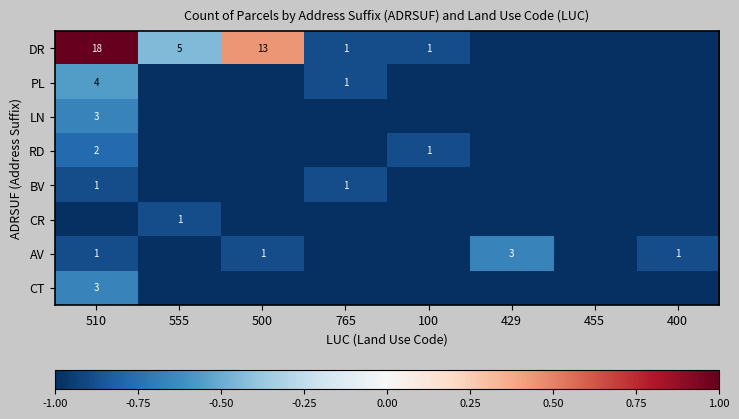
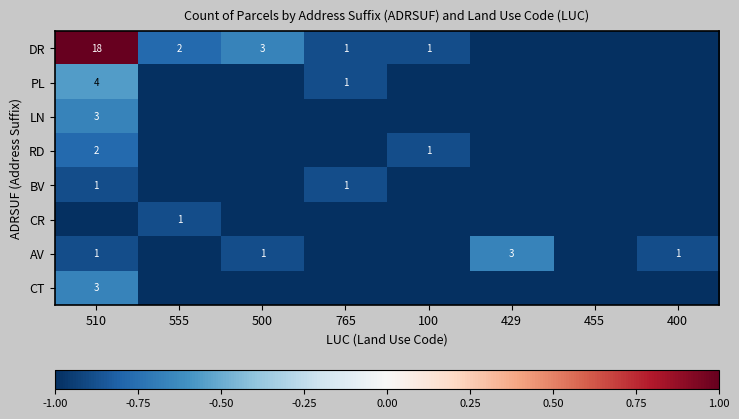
DR, 555: 5 -> 2
DR, 500: 13 -> 3
